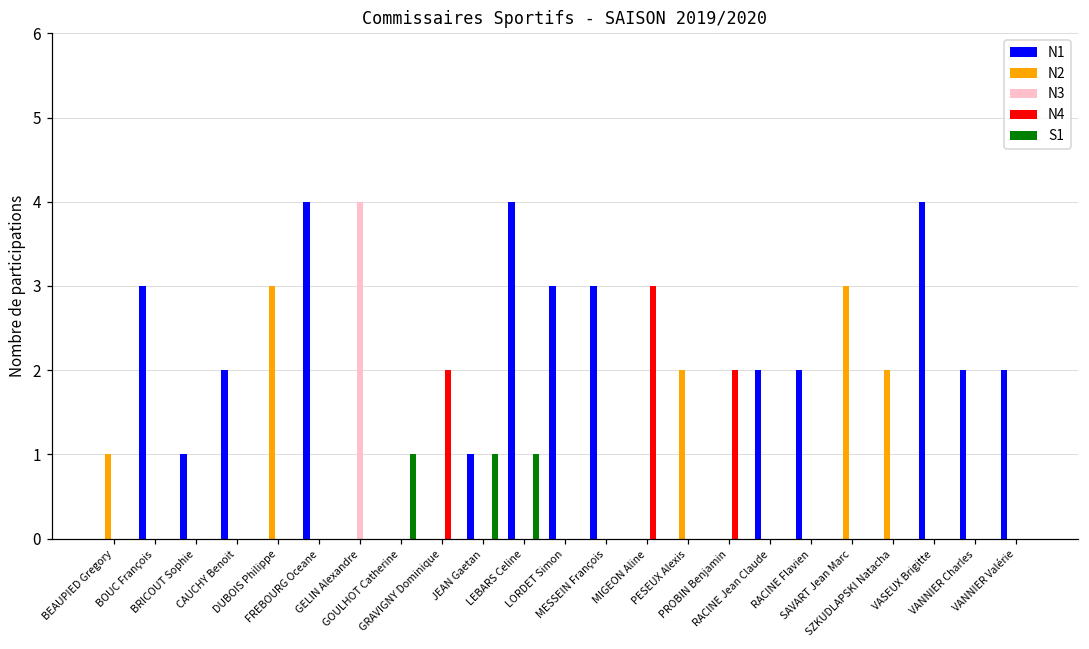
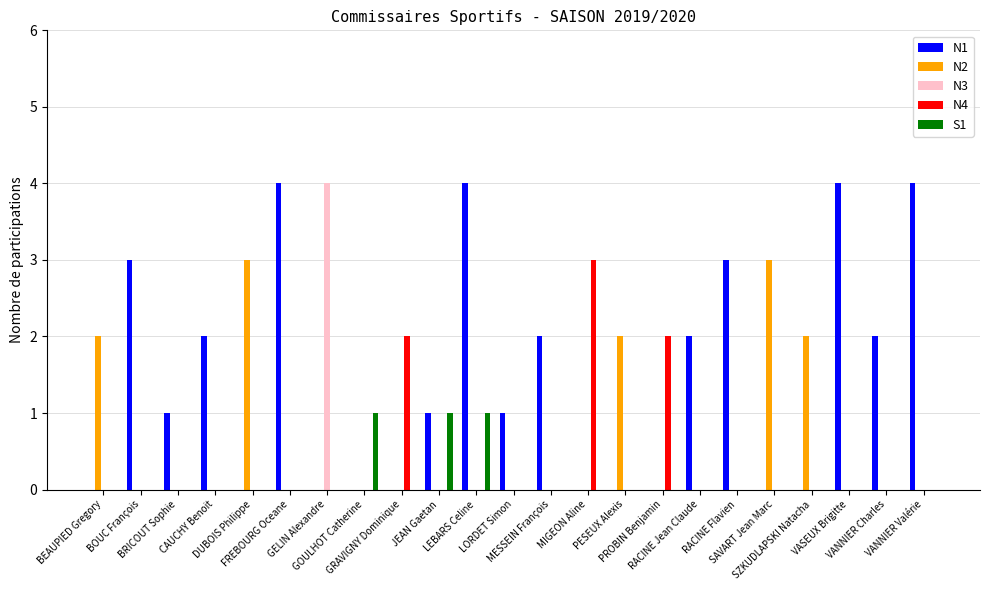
N2, BEAUPIED Gregory: 1 -> 2
N1, LORDET Simon: 3 -> 1
N1, MESSEIN François: 3 -> 2
N1, RACINE Flavien: 2 -> 3
N1, VANNIER Valérie: 2 -> 4
